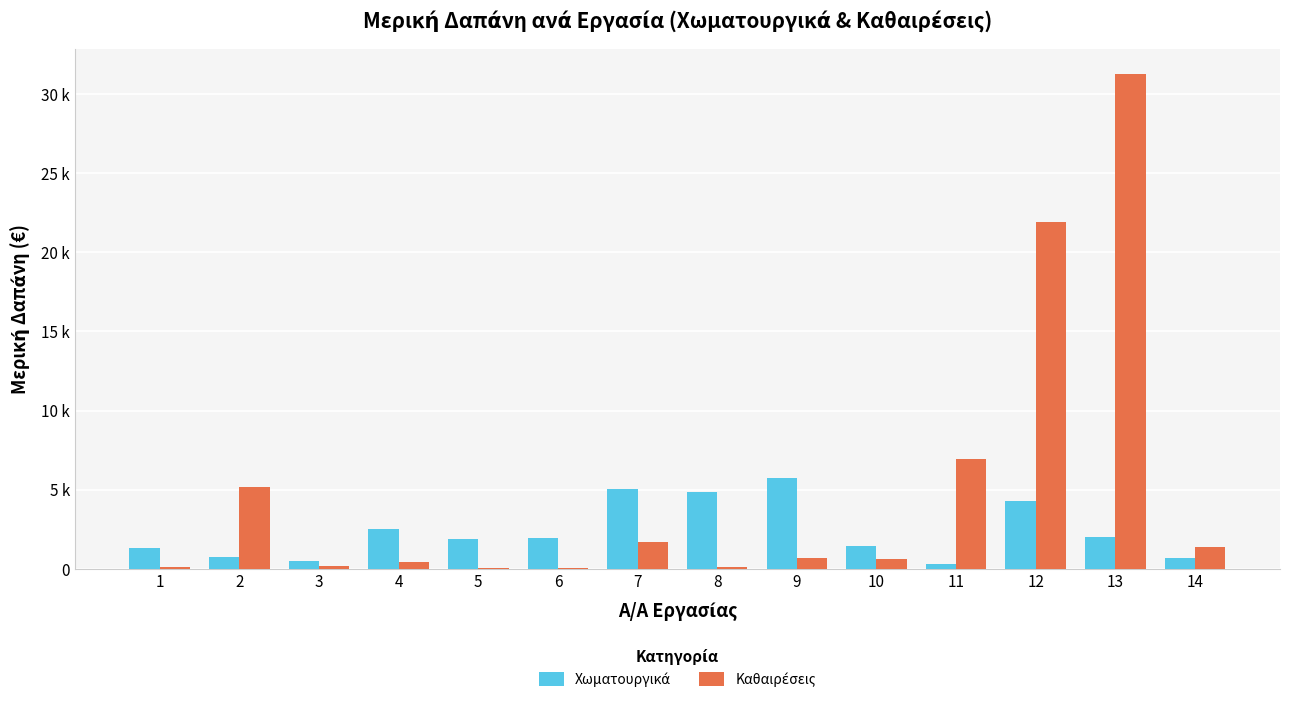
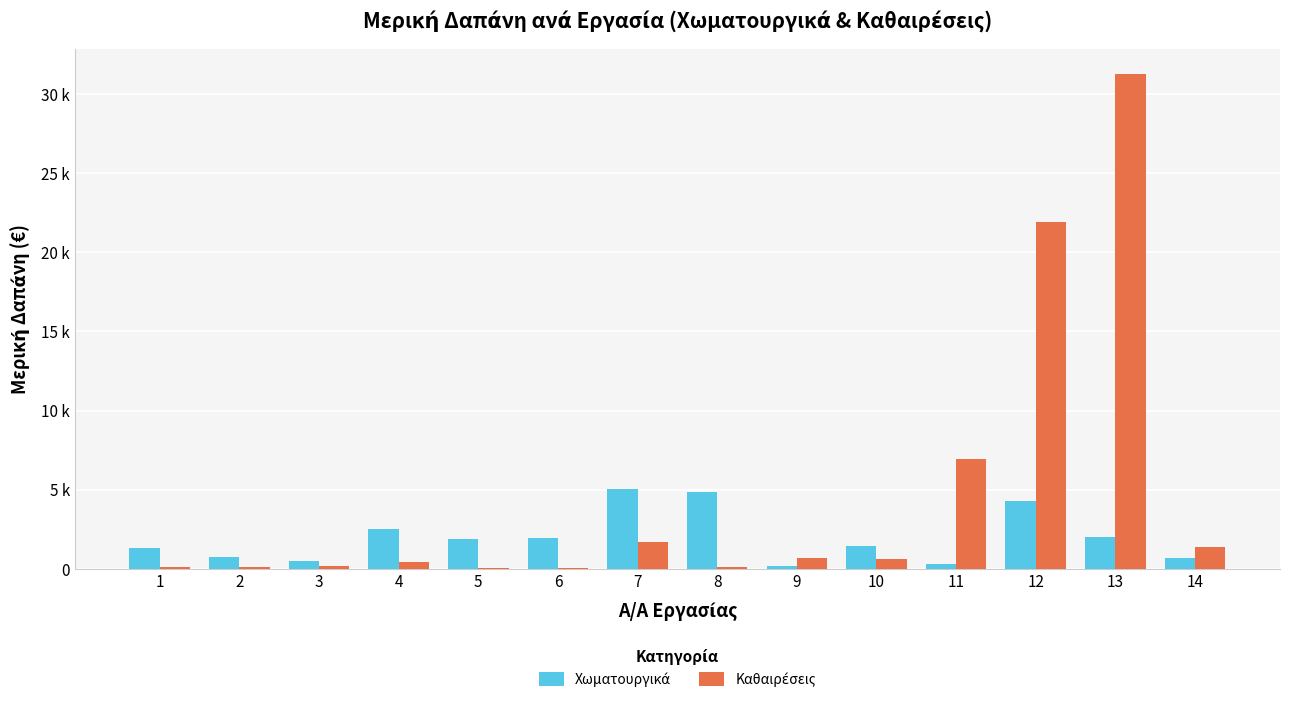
Καθαιρέσεις, 2: 5200 -> 100
Χωματουργικά, 9: 5800 -> 200
